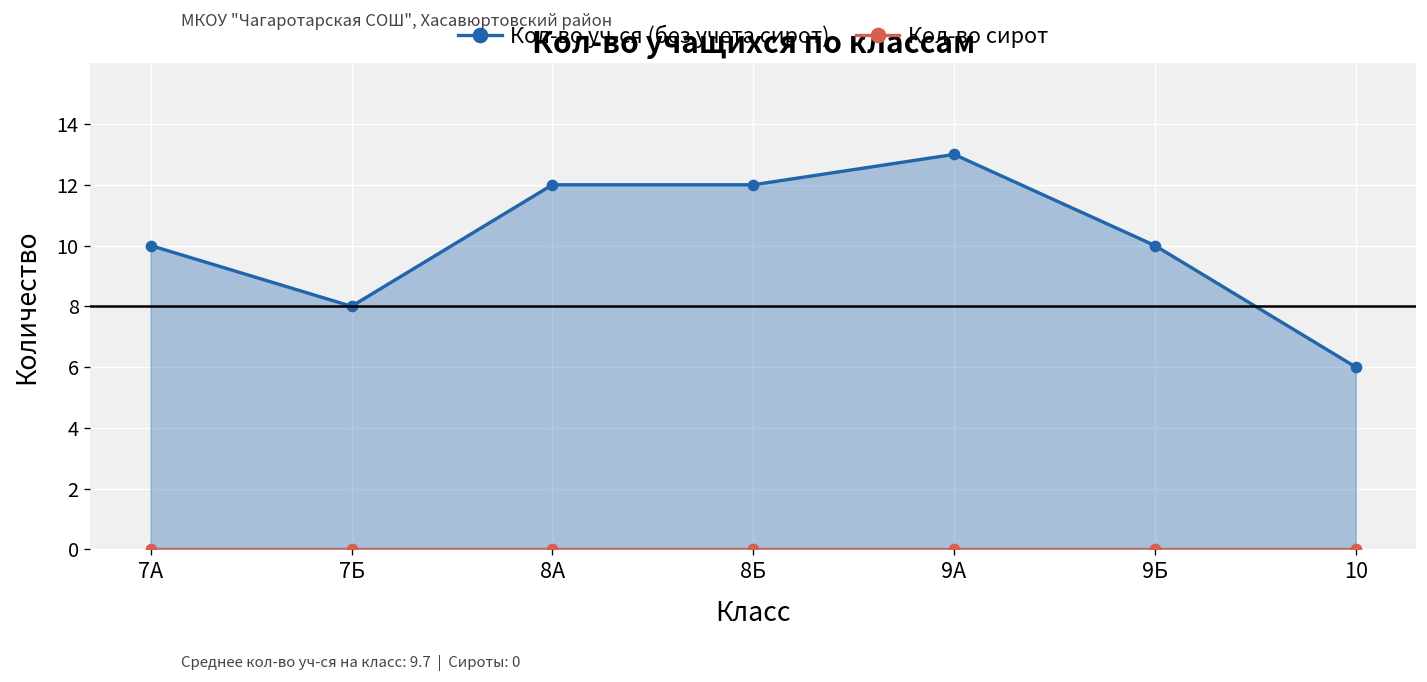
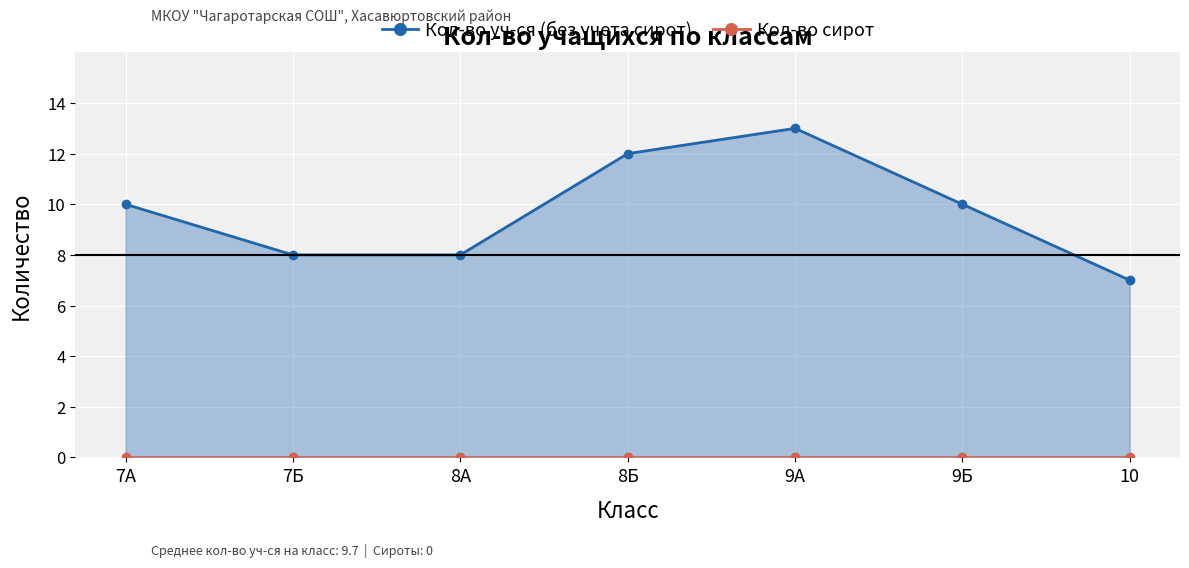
Кол-во уч-ся (без учета сирот), 8А: 12 -> 8
Кол-во уч-ся (без учета сирот), 10: 6 -> 7
